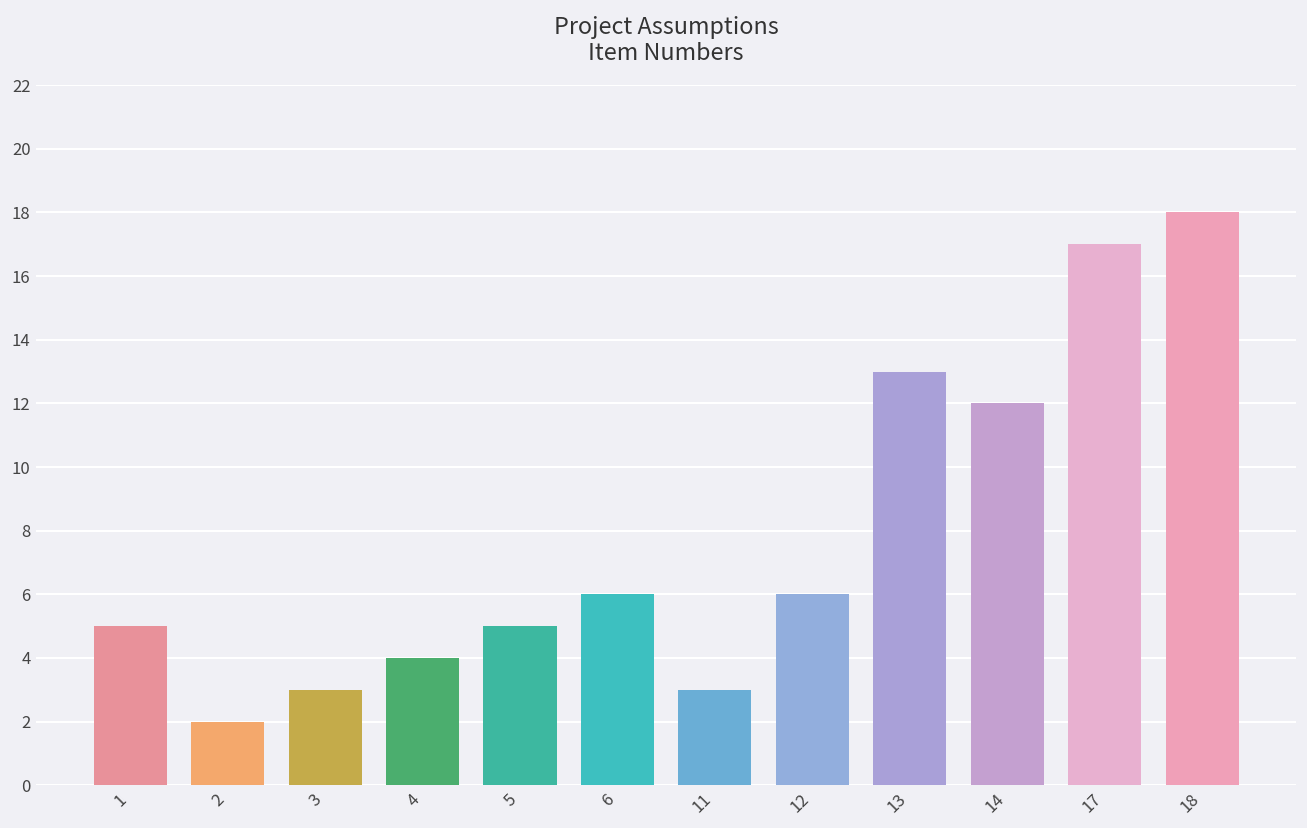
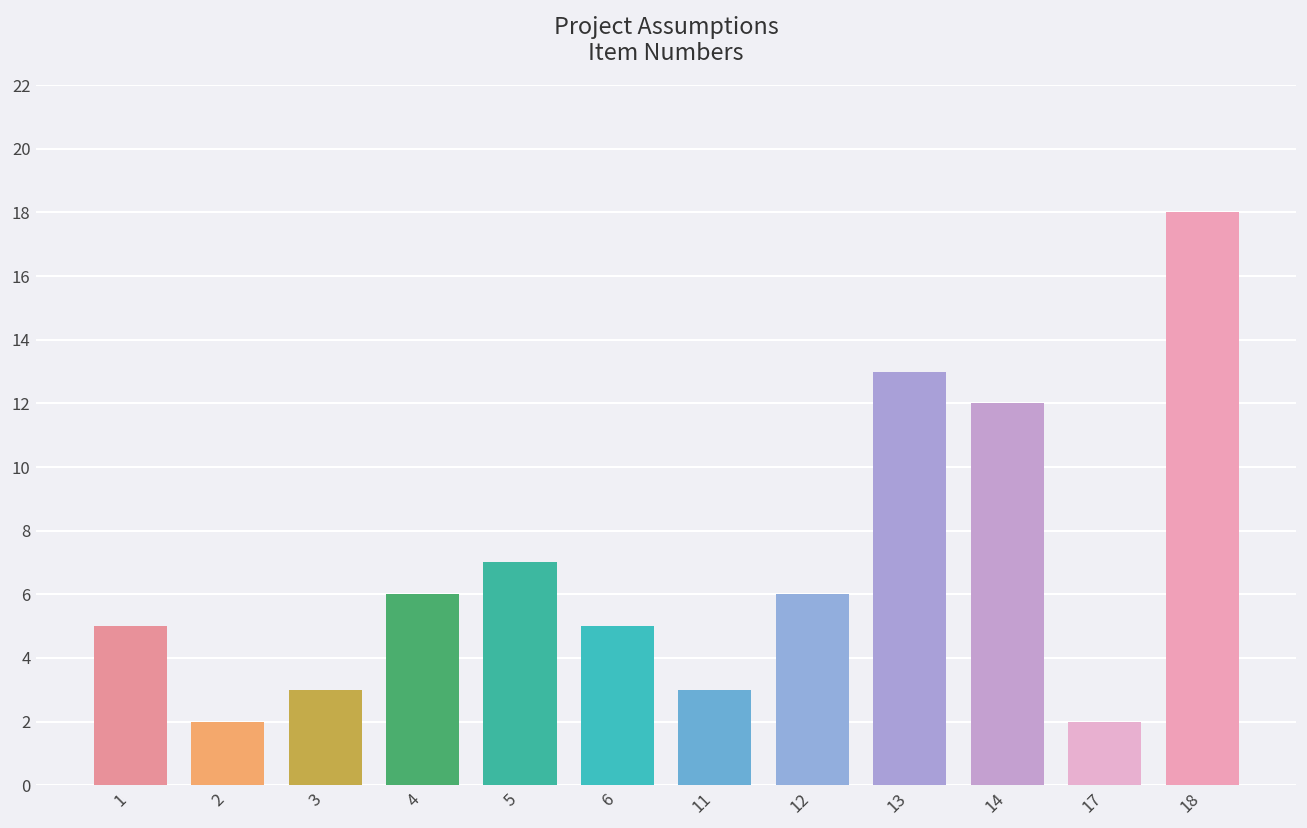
4: 4 -> 6
5: 5 -> 7
6: 6 -> 5
17: 17 -> 2
